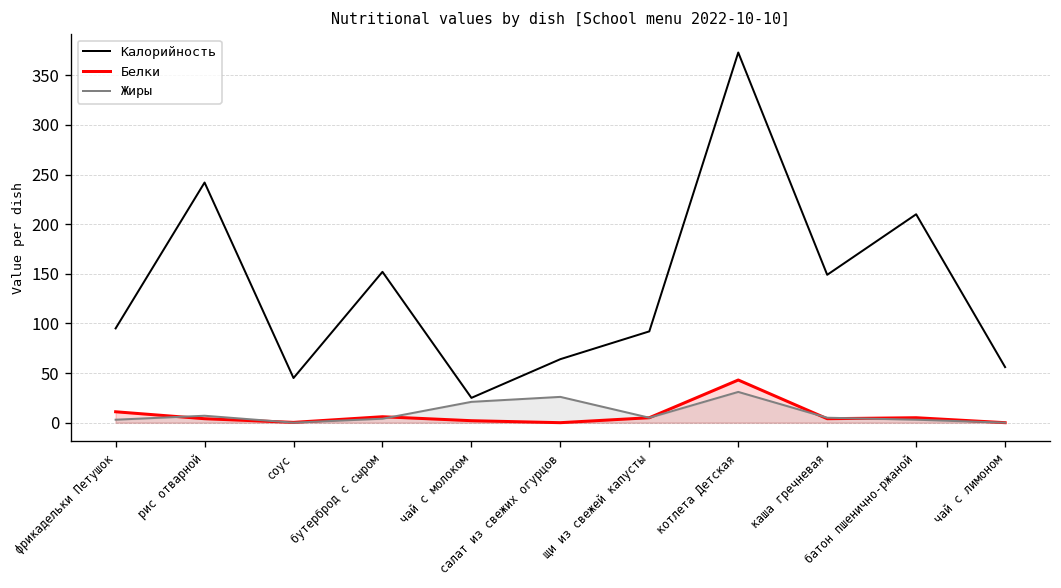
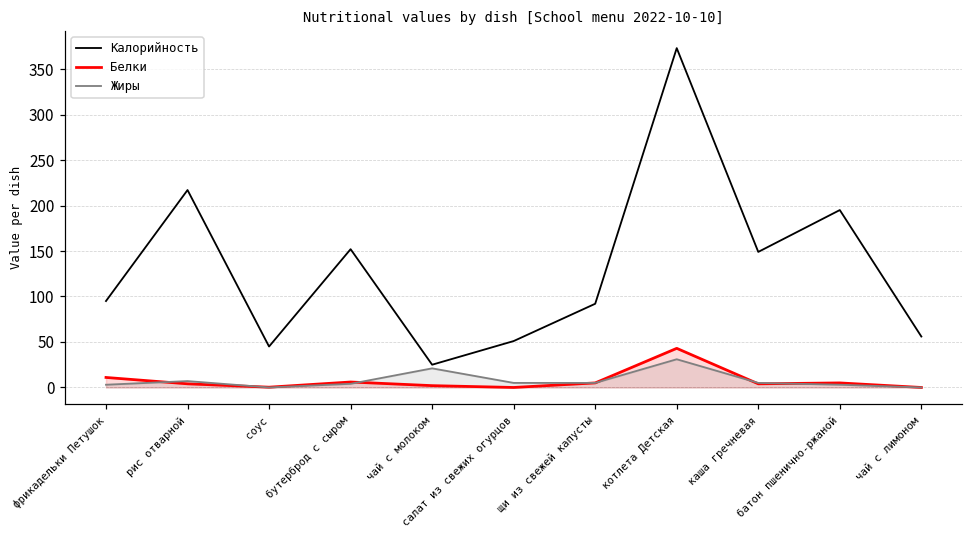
Калорийность, рис отварной: 240 -> 220
Калорийность, салат из свежих огурцов: 60 -> 50
Жиры, салат из свежих огурцов: 30 -> 10
Калорийность, батон пшенично-ржаной: 210 -> 200
